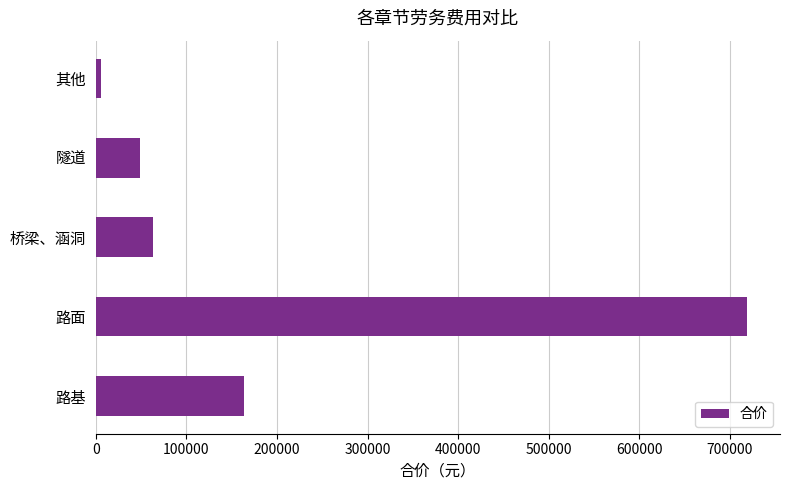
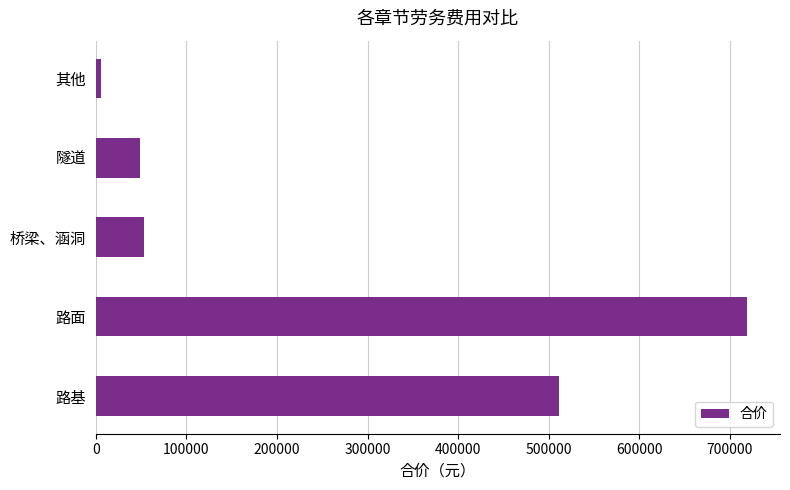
桥梁、涵洞: 60000 -> 50000
路基: 160000 -> 510000
